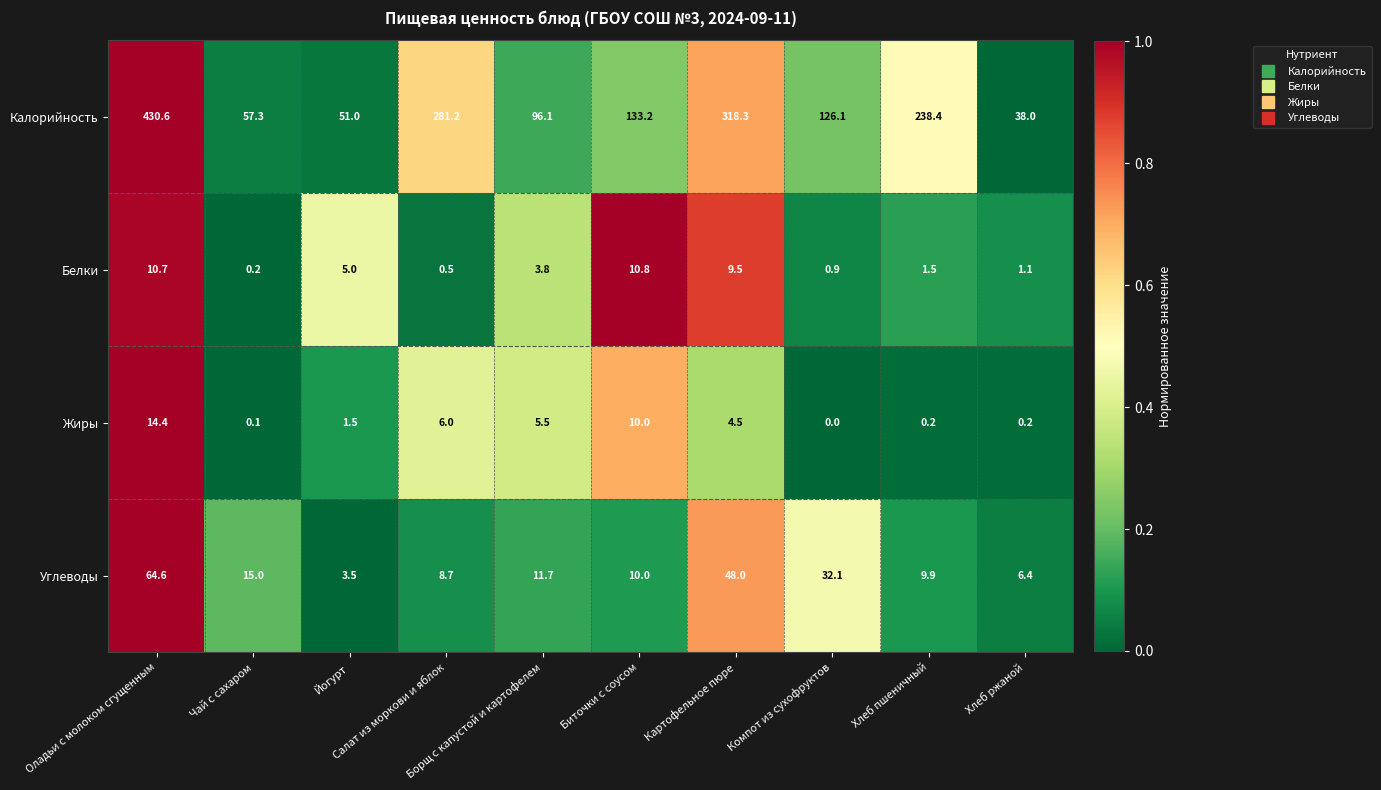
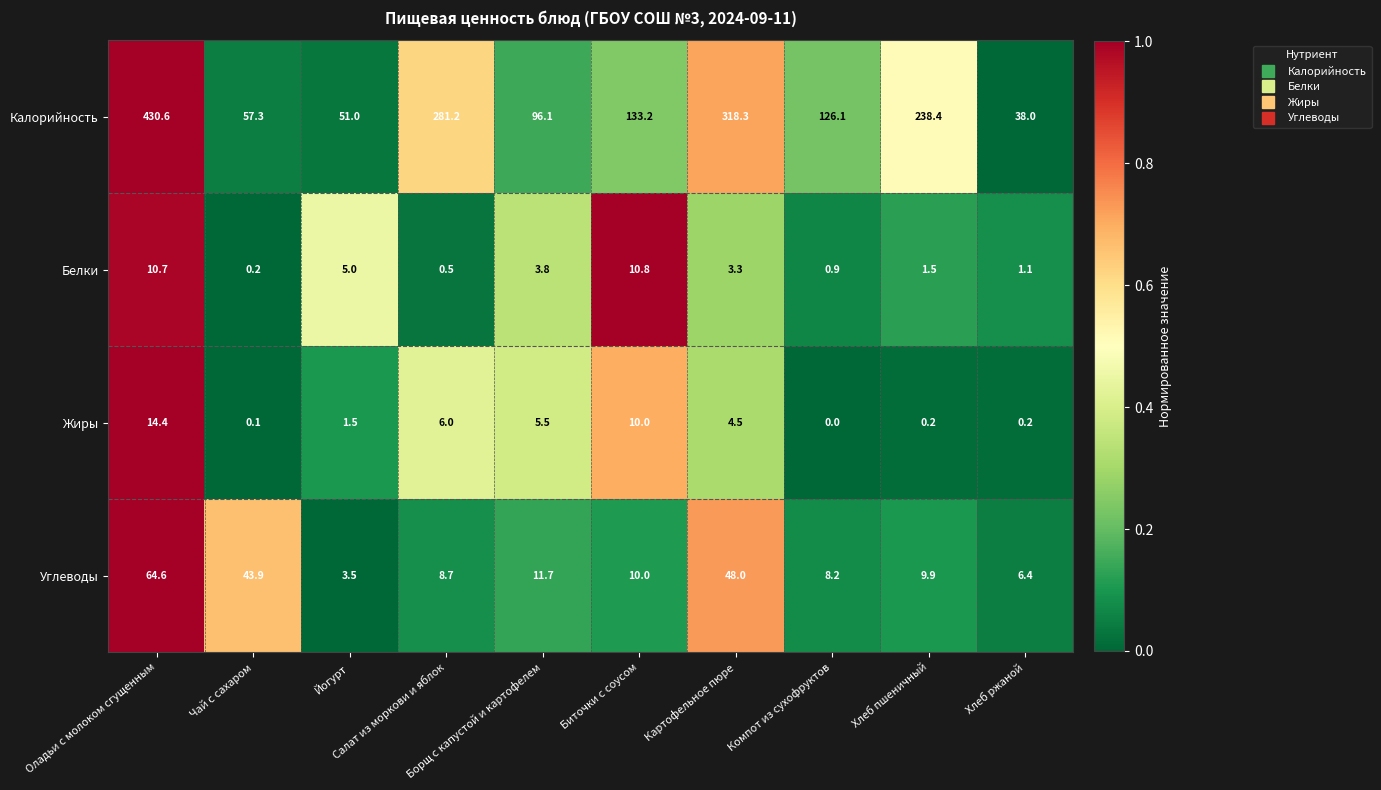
Белки, Картофельное пюре: 9.5 -> 3.3
Углеводы, Чай с сахаром: 15.0 -> 43.9
Углеводы, Компот из сухофруктов: 32.1 -> 8.2
